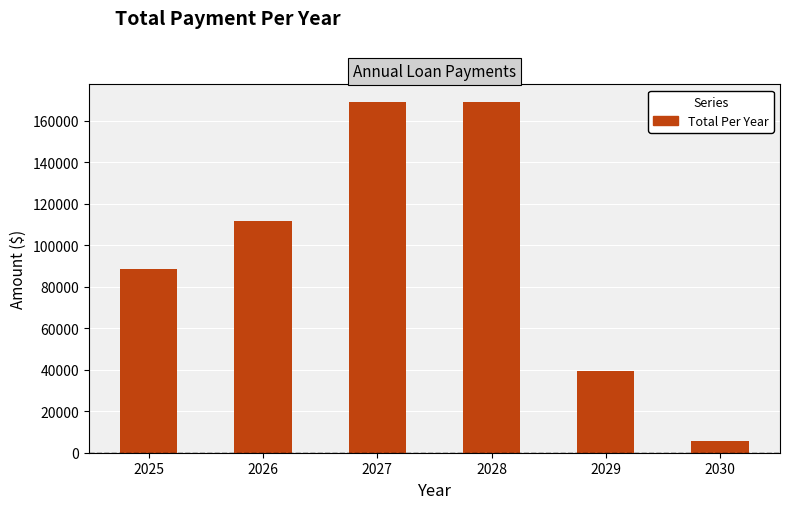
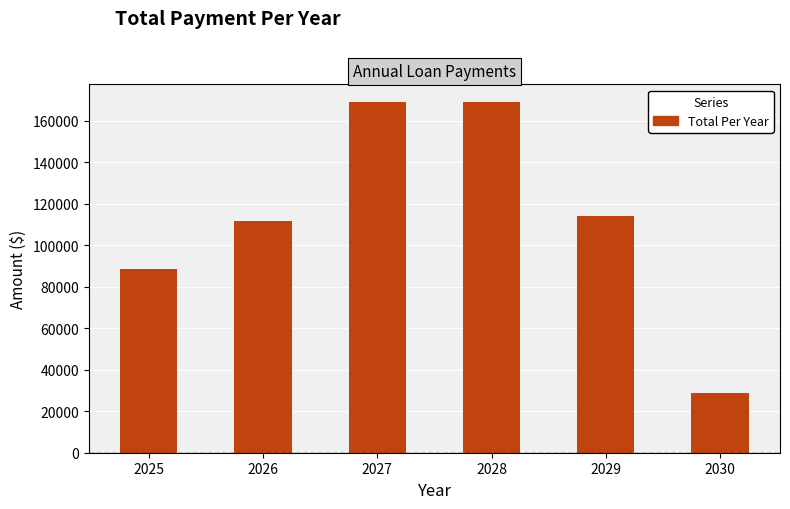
2029: 39000 -> 114000
2030: 5000 -> 29000
